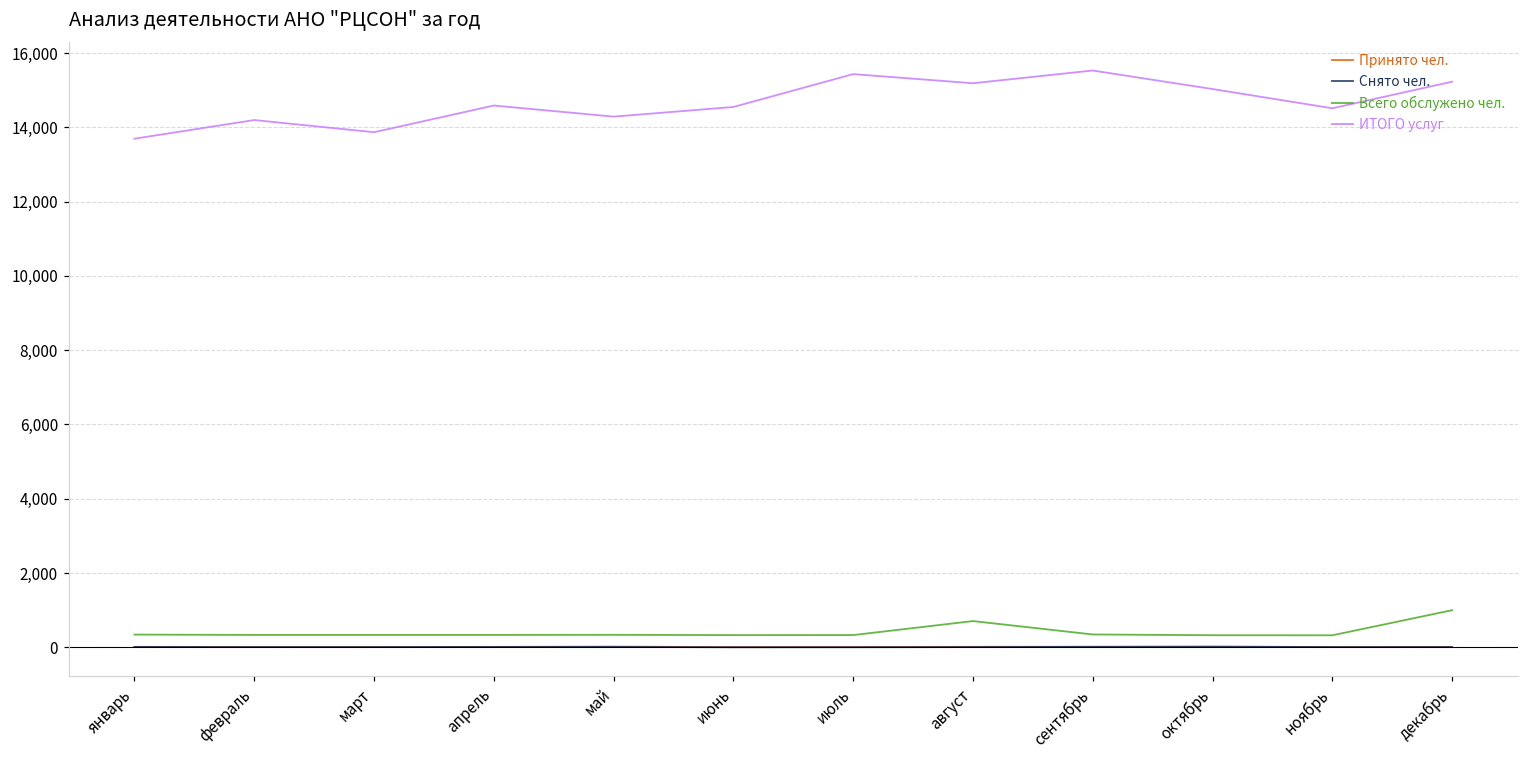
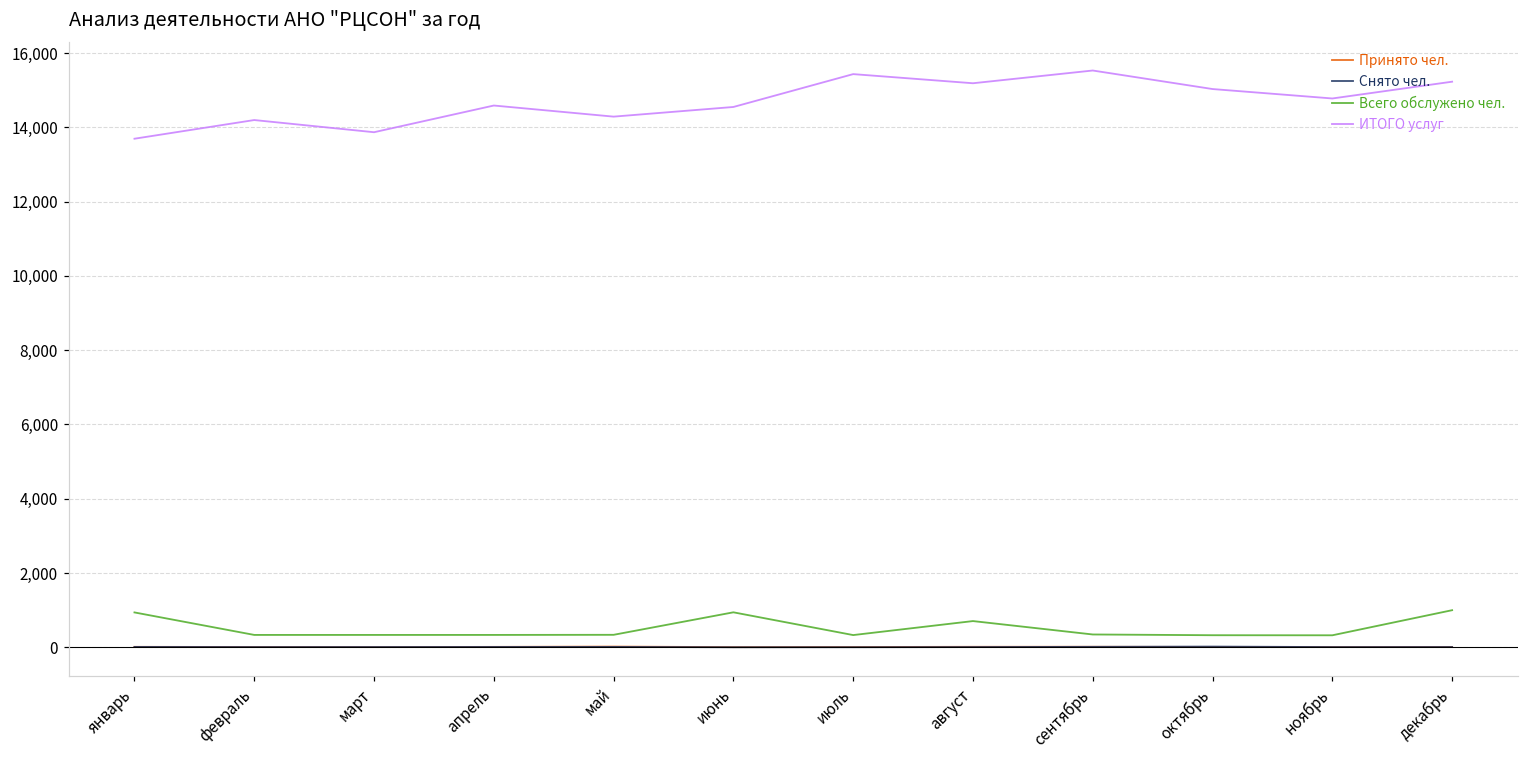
Всего обслужено чел., январь: 300 -> 900
Всего обслужено чел., июнь: 300 -> 900
ИТОГО услуг, ноябрь: 14,500 -> 14,800
